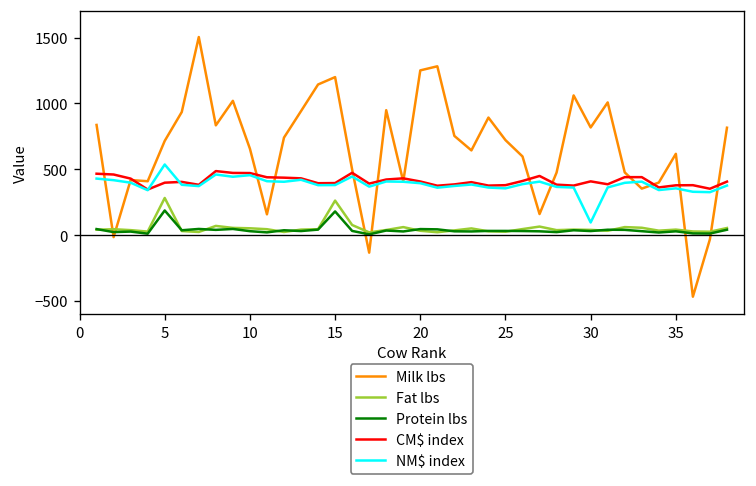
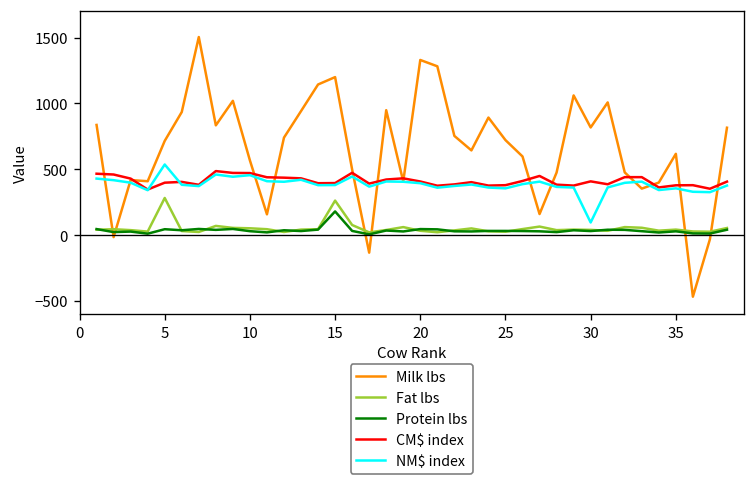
Protein lbs, 5: 190 -> 50
Milk lbs, 10: 660 -> 570
Milk lbs, 20: 1250 -> 1330
